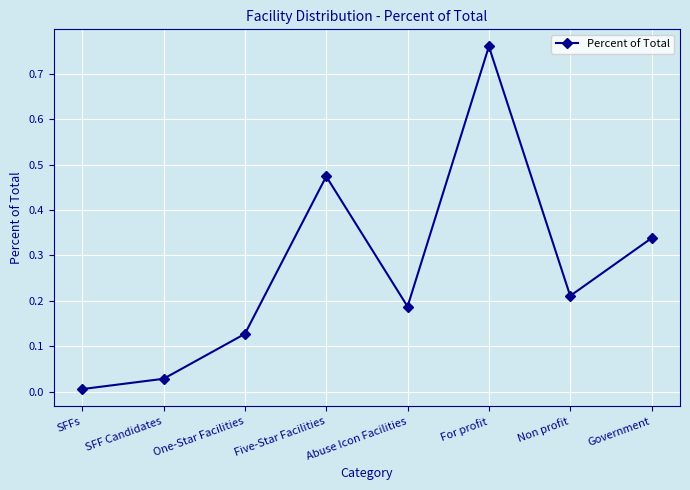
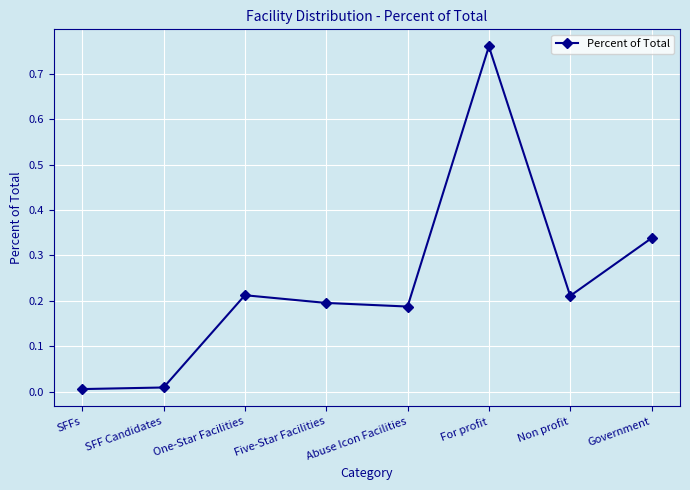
SFF Candidates: 0.03 -> 0.01
One-Star Facilities: 0.13 -> 0.21
Five-Star Facilities: 0.47 -> 0.20
